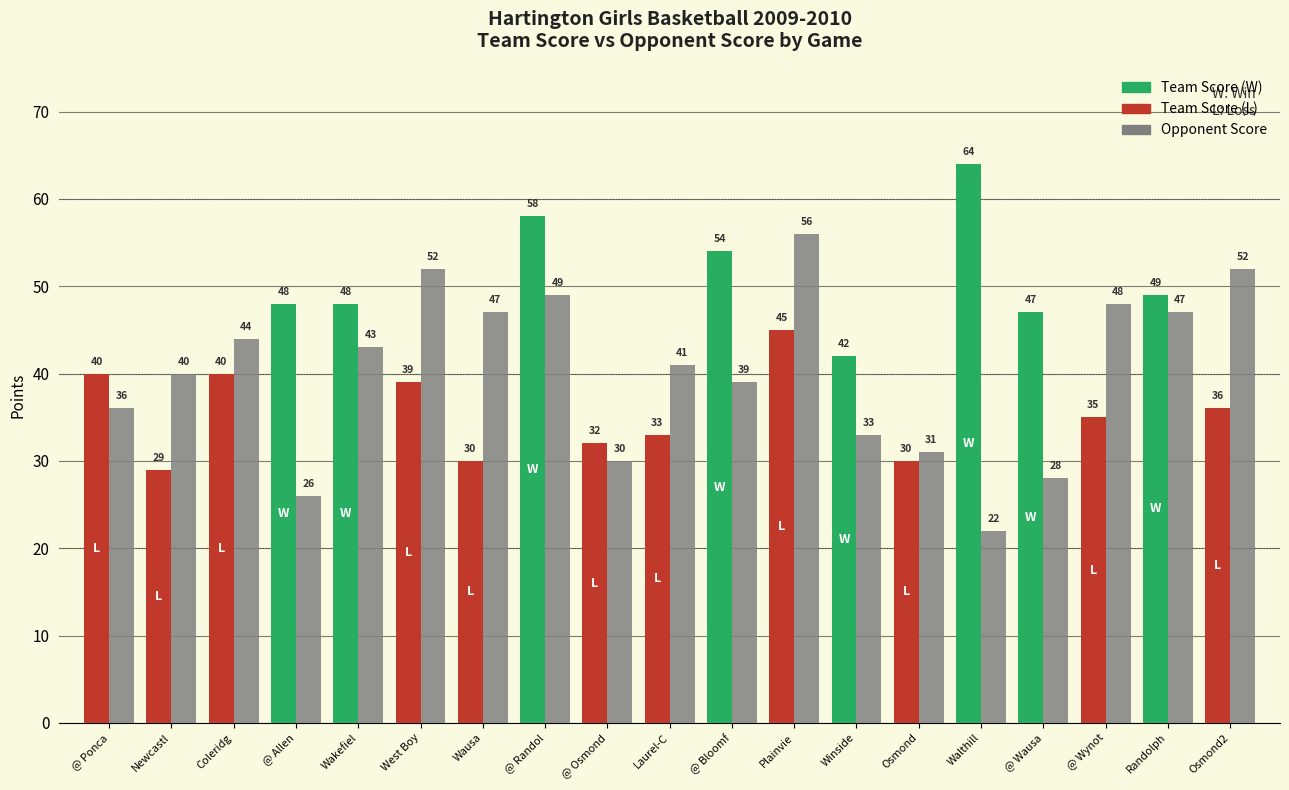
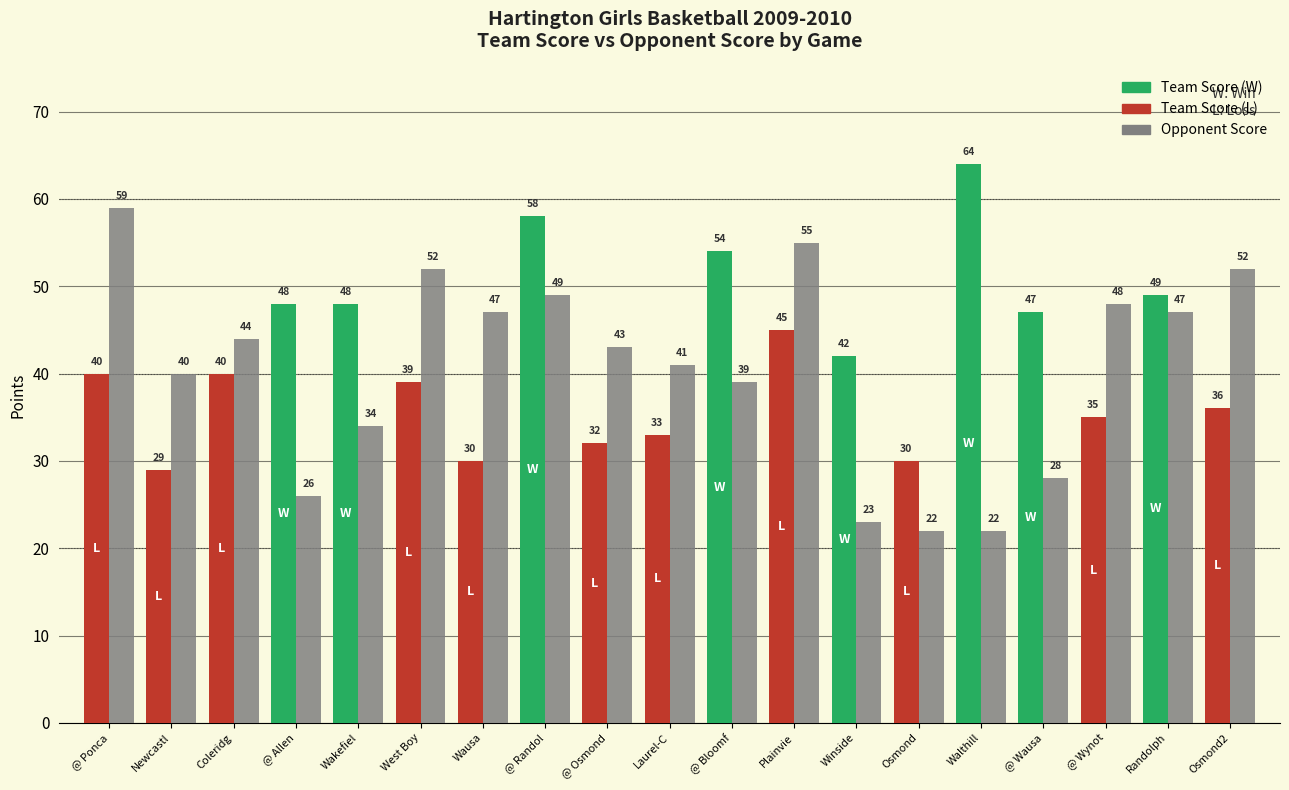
Opponent Score, @ Ponca: 36 -> 59
Opponent Score, Wakefiel: 43 -> 34
Opponent Score, @ Osmond: 30 -> 43
Opponent Score, Plainvie: 56 -> 55
Opponent Score, Winside: 33 -> 23
Opponent Score, Osmond: 31 -> 22
